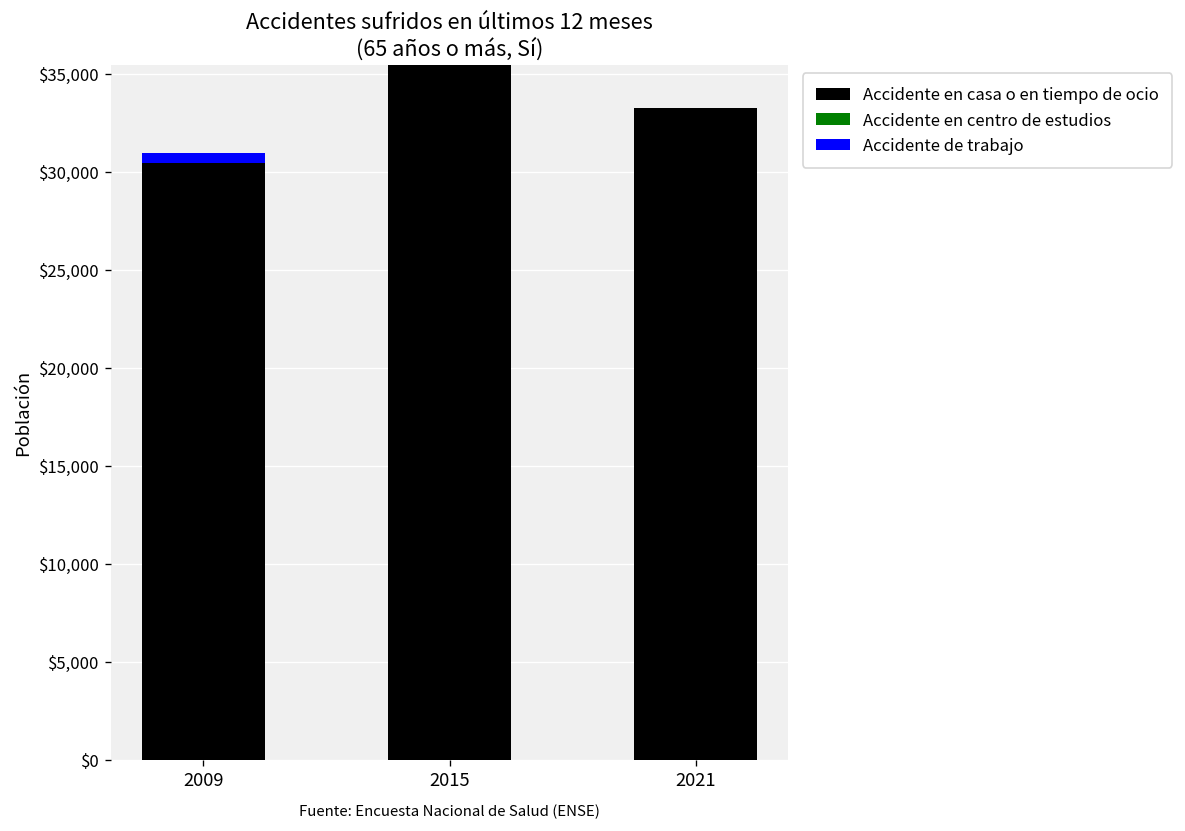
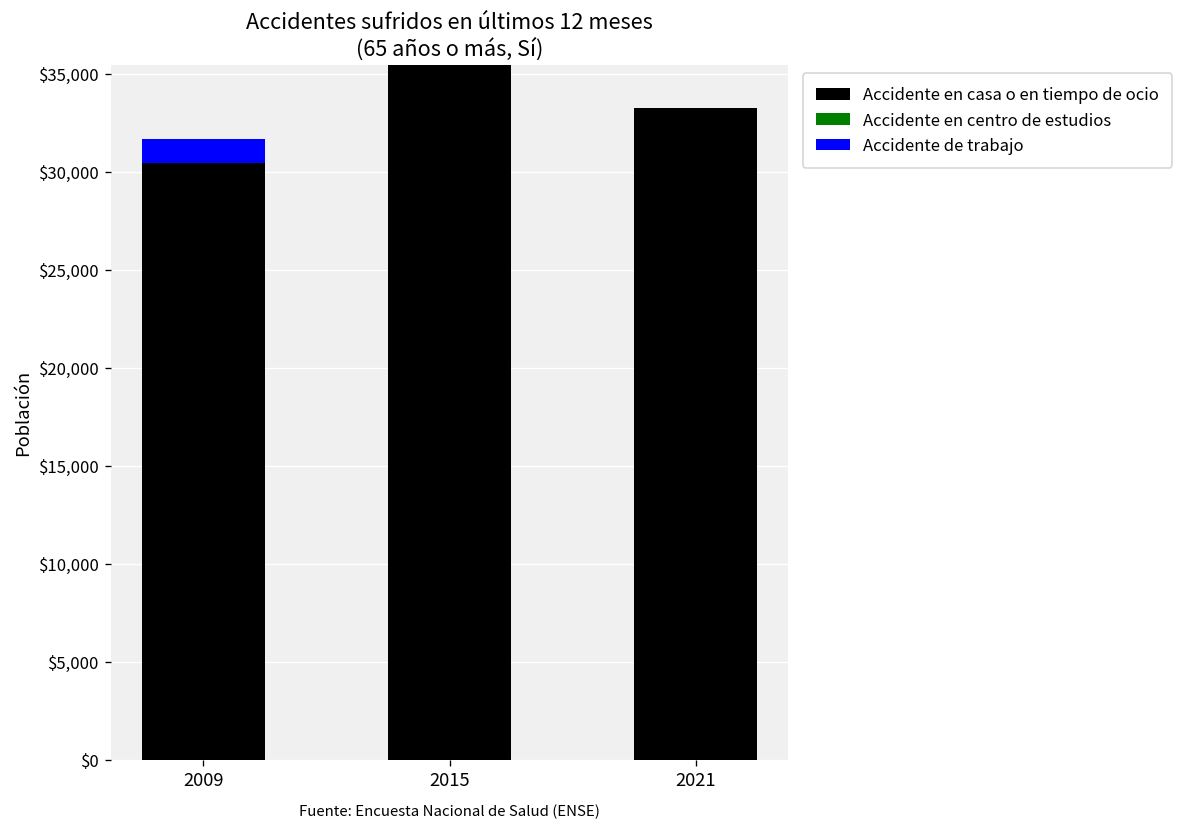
Accidente de trabajo, 2009: $500 -> $1,200
